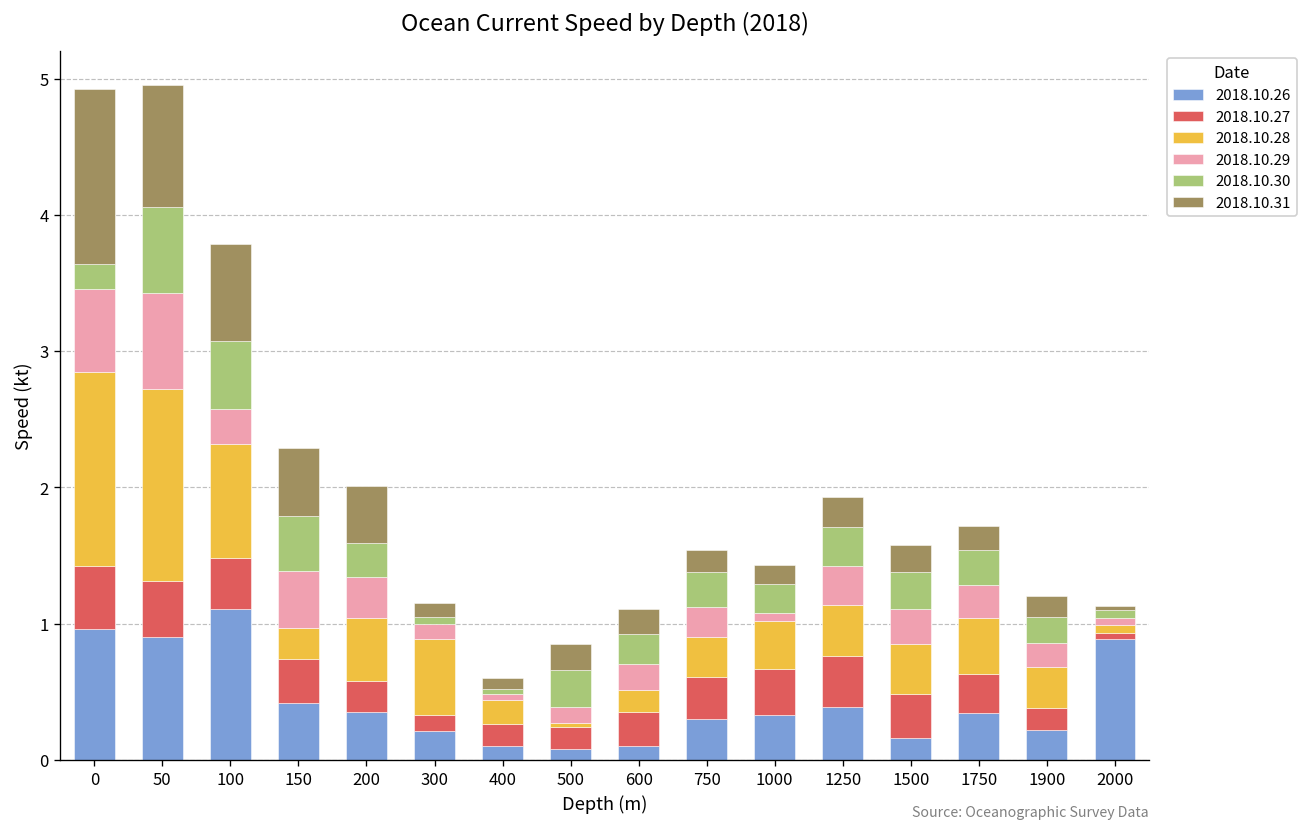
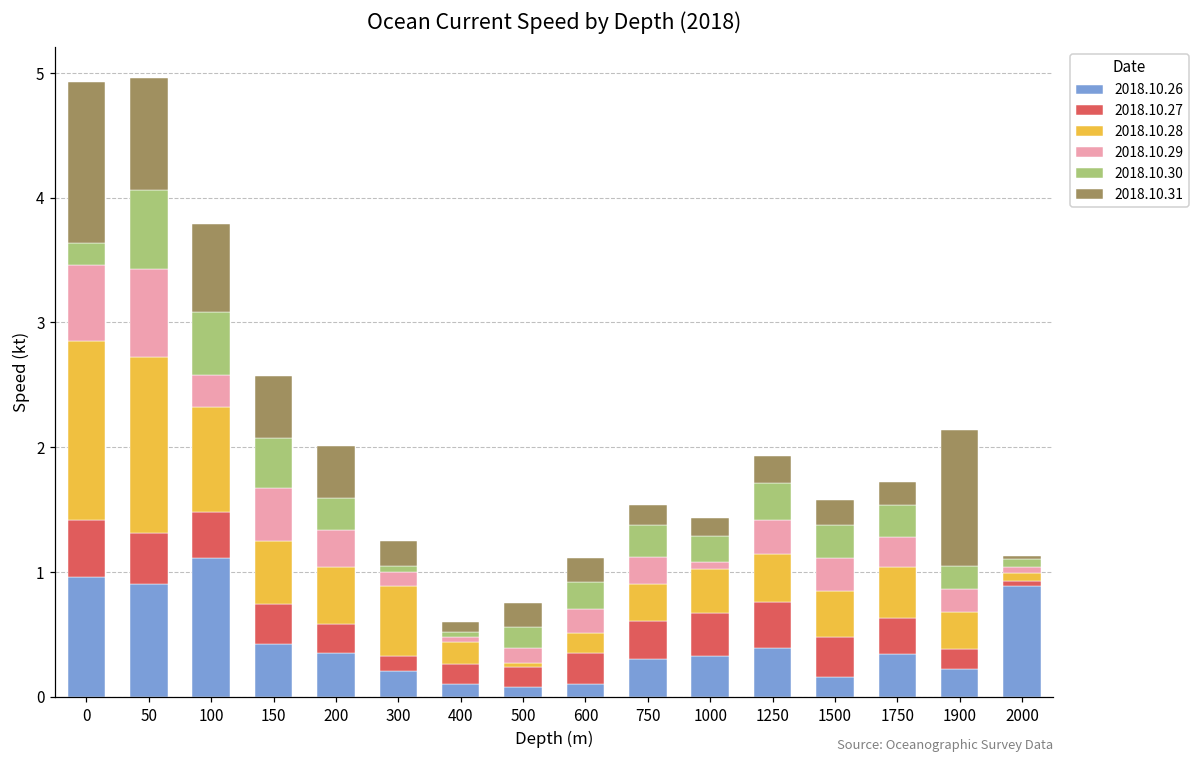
2018.10.28, 150: 0.23 -> 0.51
2018.10.31, 300: 0.1 -> 0.2
2018.10.30, 500: 0.27 -> 0.17
2018.10.31, 1900: 0.15 -> 1.09
